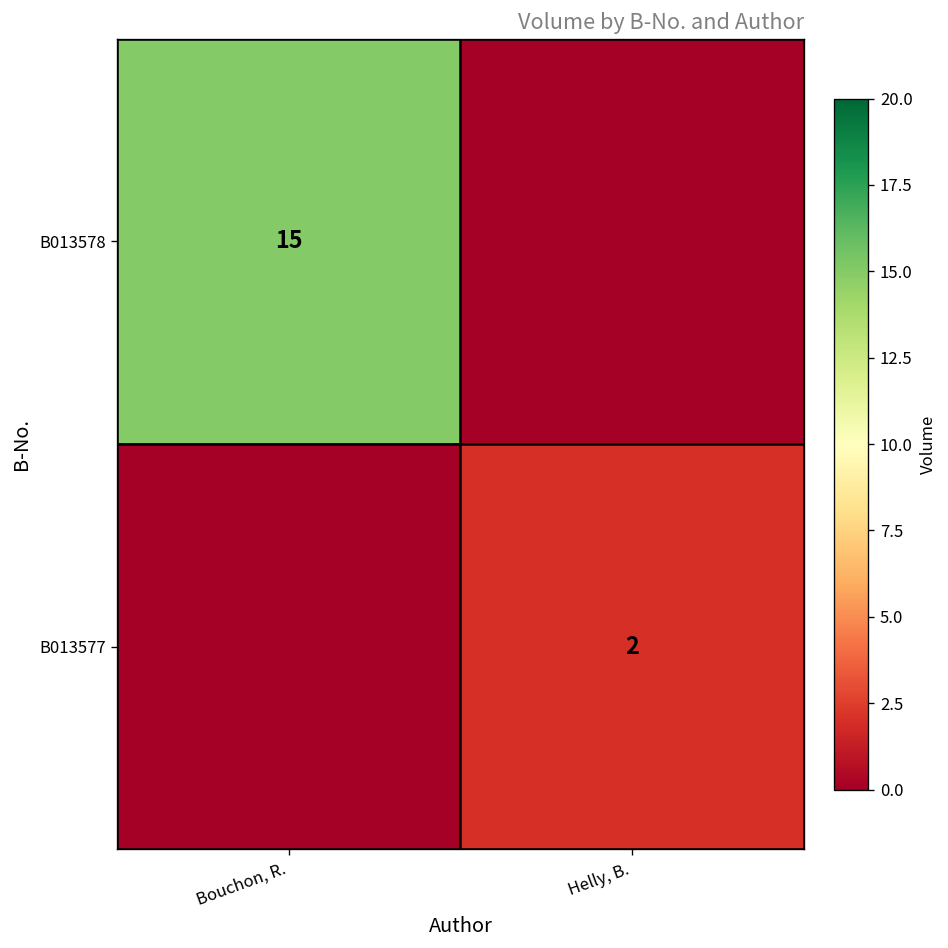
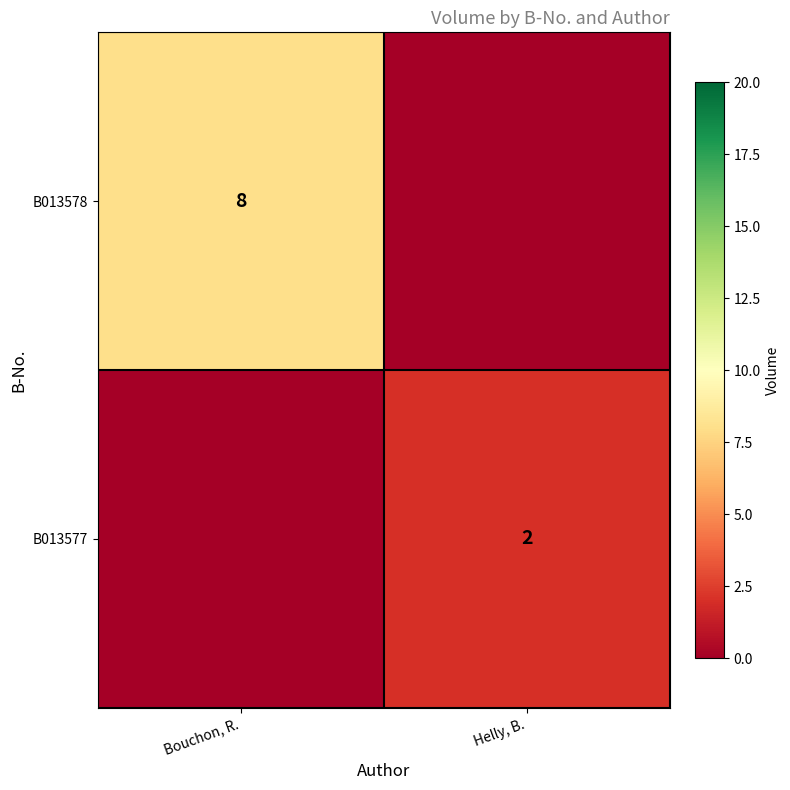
B013578, Bouchon, R.: 15 -> 8
